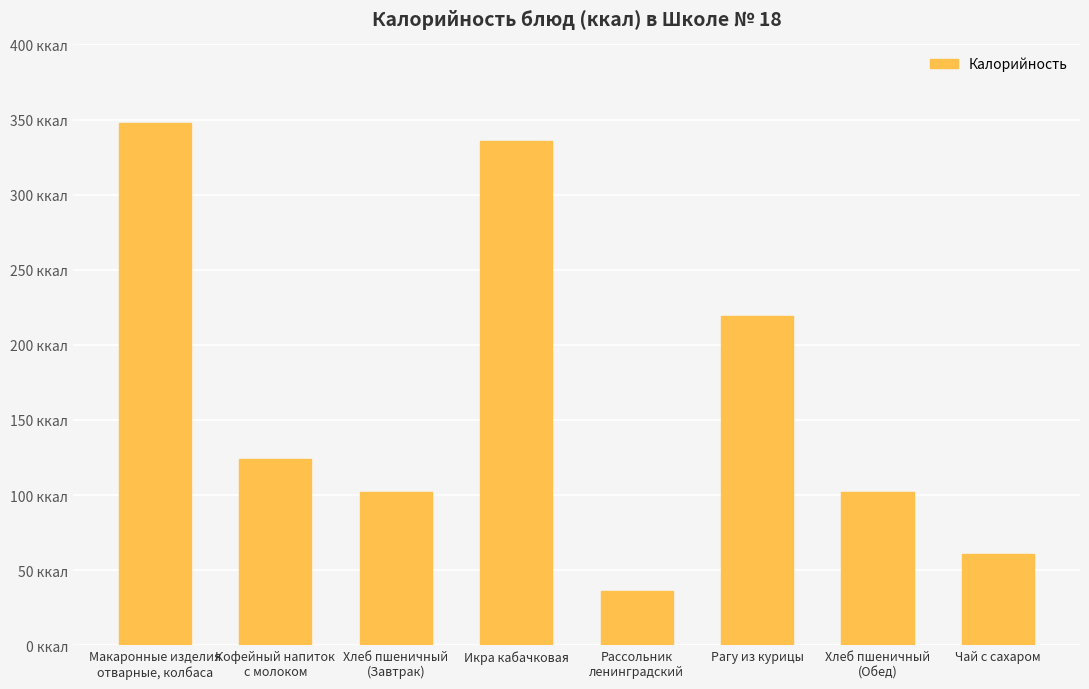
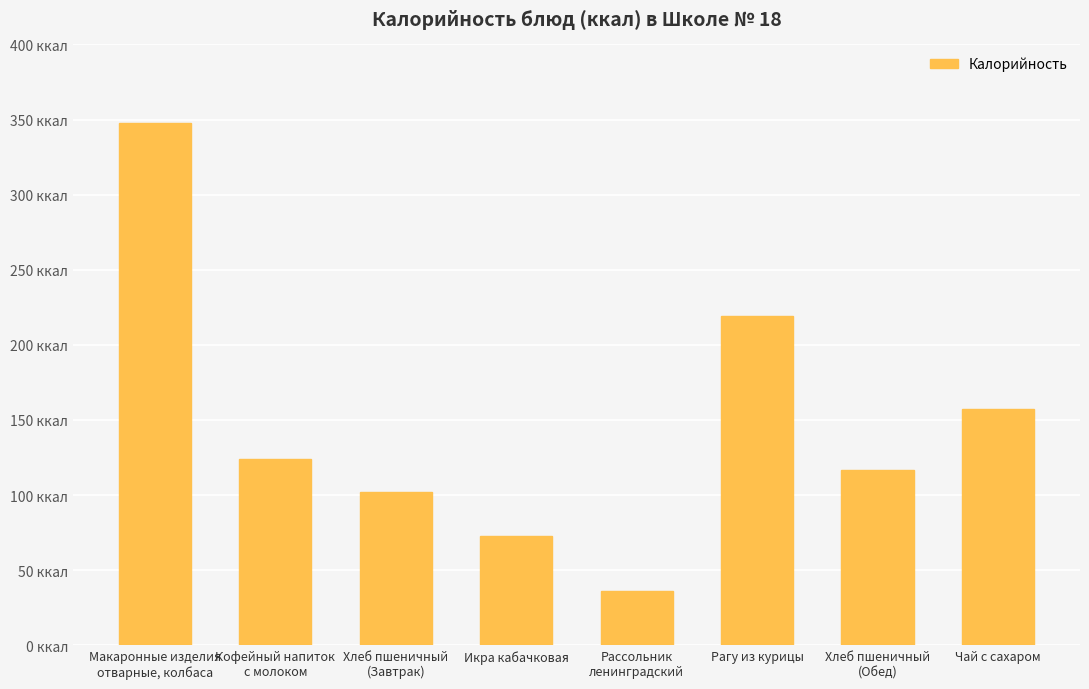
Икра кабачковая: 336 ккал -> 73 ккал
Хлеб пшеничный (Обед): 102 ккал -> 117 ккал
Чай с сахаром: 61 ккал -> 157 ккал
